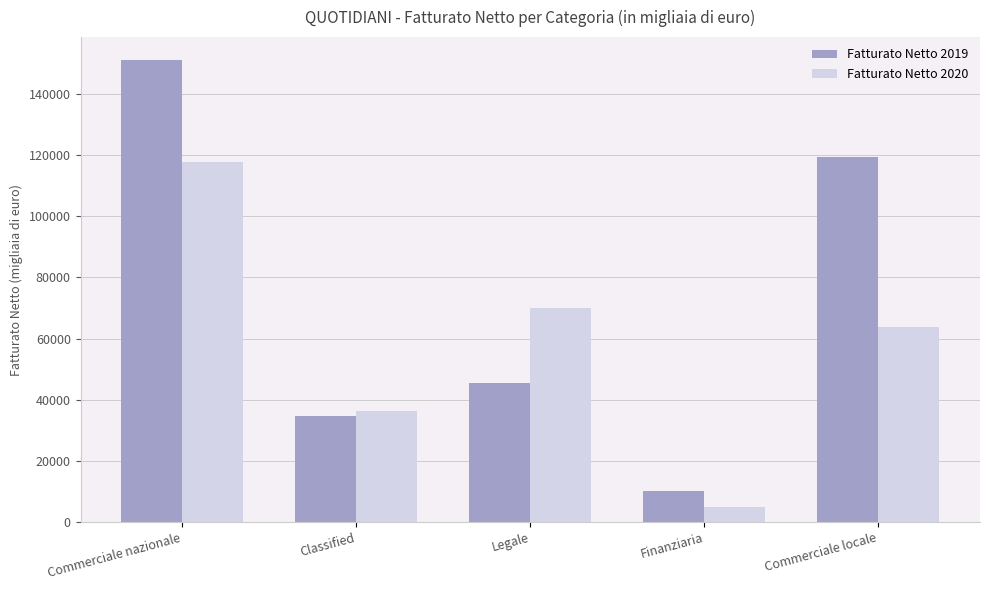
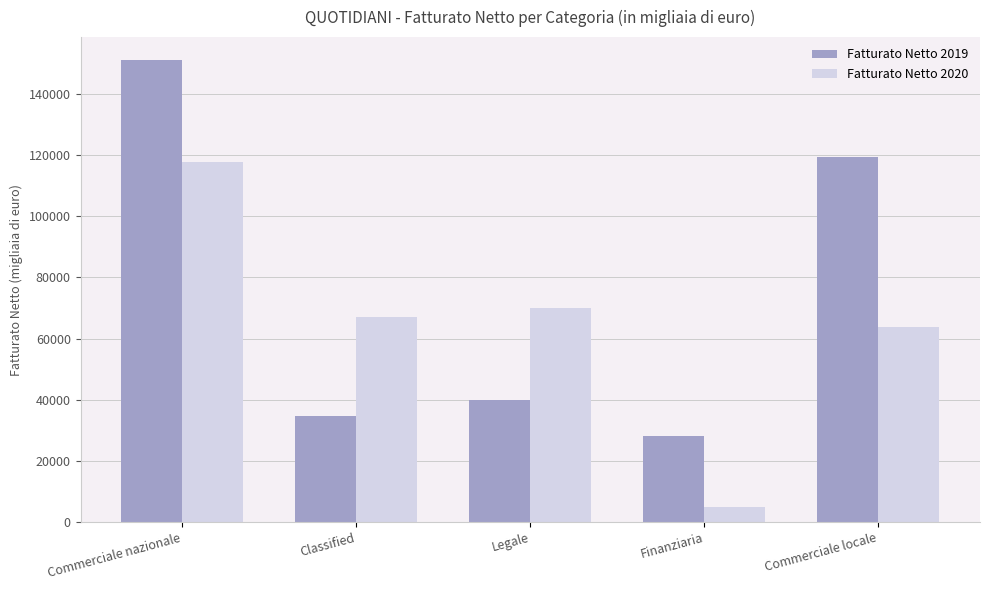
Fatturato Netto 2020, Classified: 36000 -> 67000
Fatturato Netto 2019, Legale: 46000 -> 40000
Fatturato Netto 2019, Finanziaria: 10000 -> 28000
